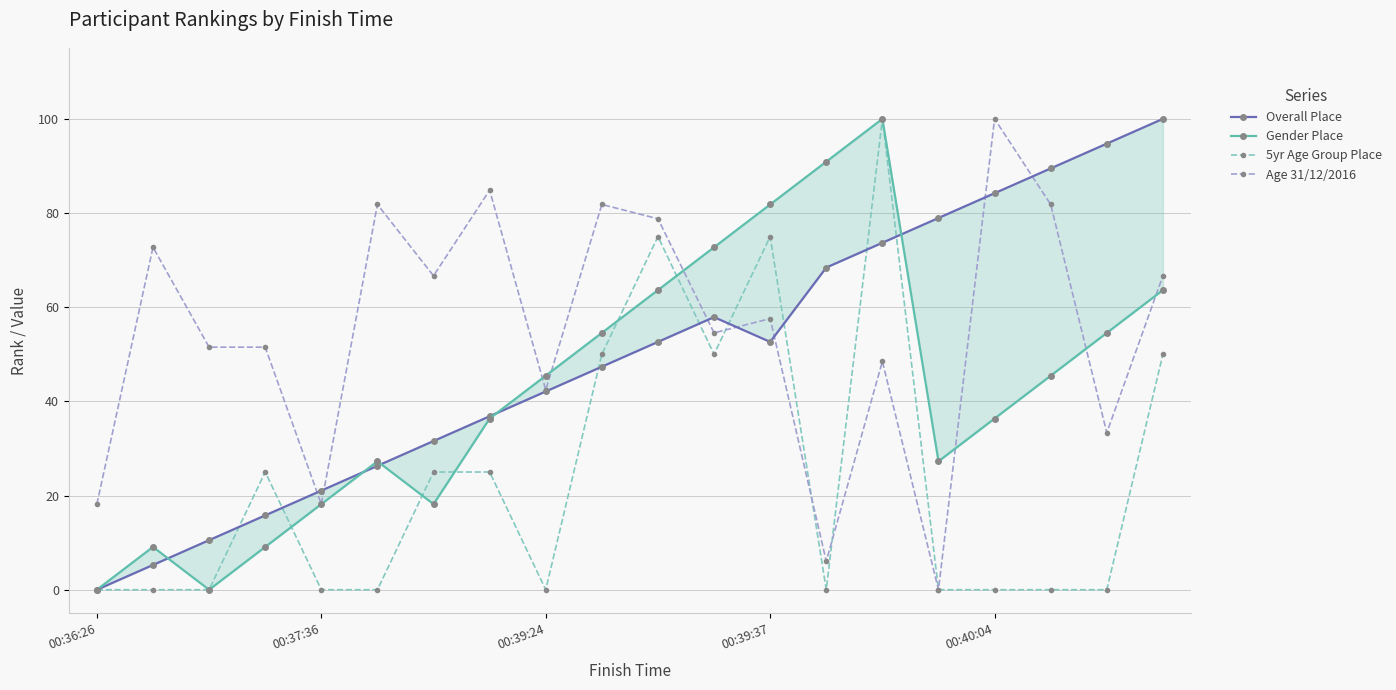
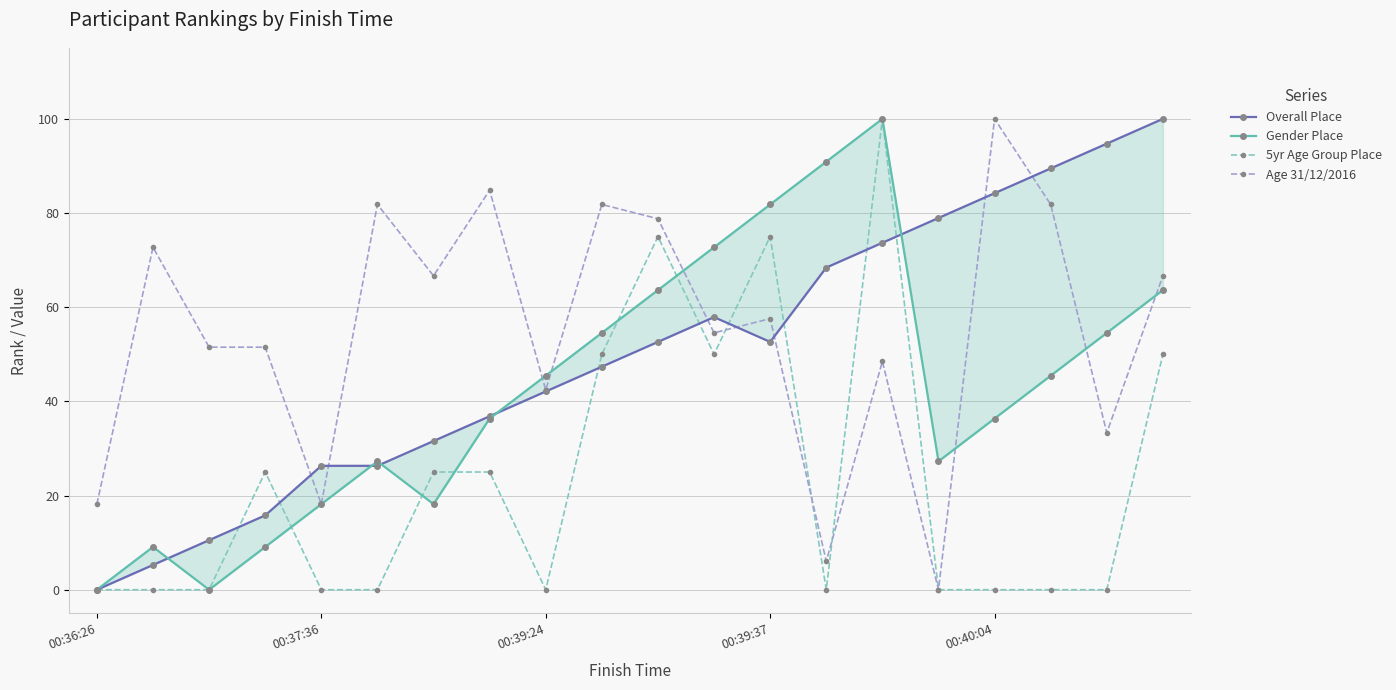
Overall Place, 00:37:36: 21 -> 26
